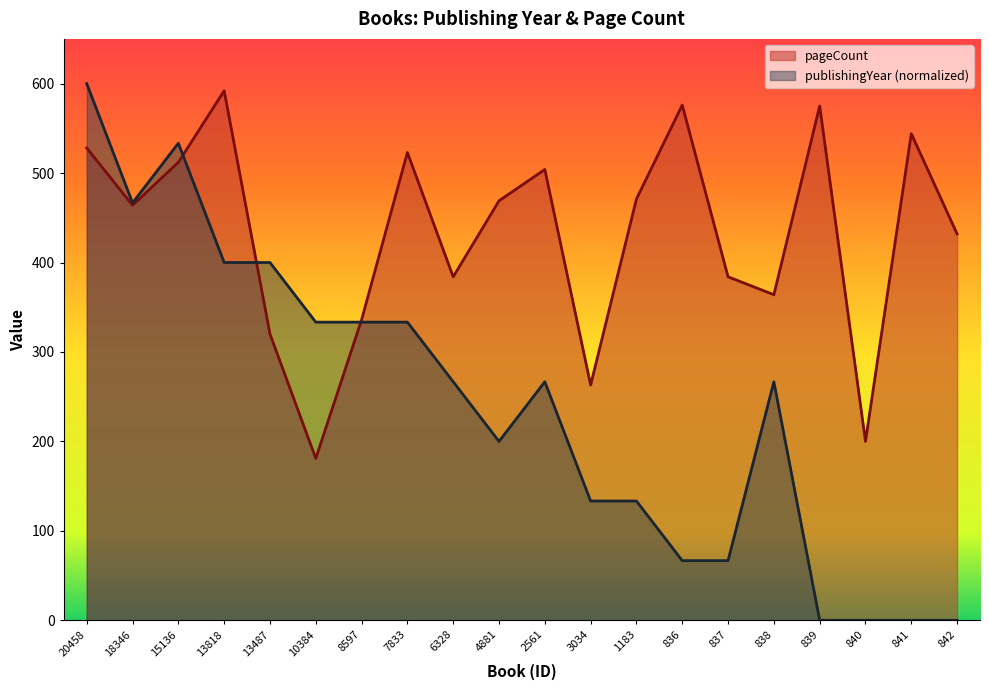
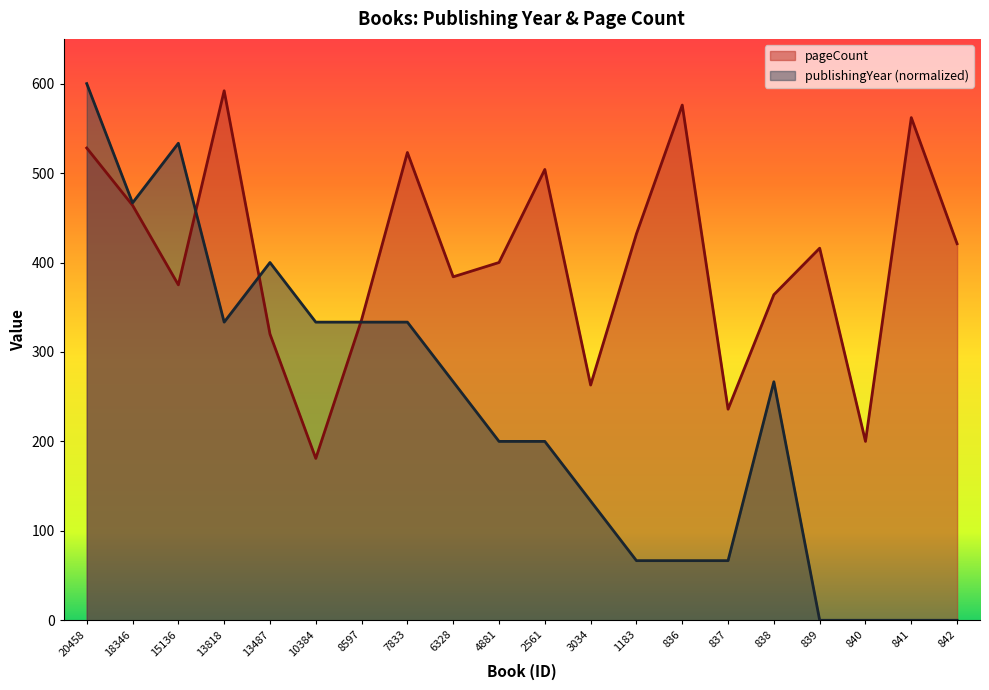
pageCount, 15136: 510 -> 380
publishingYear (normalized), 13818: 400 -> 330
pageCount, 4881: 470 -> 400
publishingYear (normalized), 2561: 270 -> 200
pageCount, 1183: 470 -> 430
publishingYear (normalized), 1183: 130 -> 70
pageCount, 837: 380 -> 240
pageCount, 839: 580 -> 420
pageCount, 841: 540 -> 560
pageCount, 842: 430 -> 420
